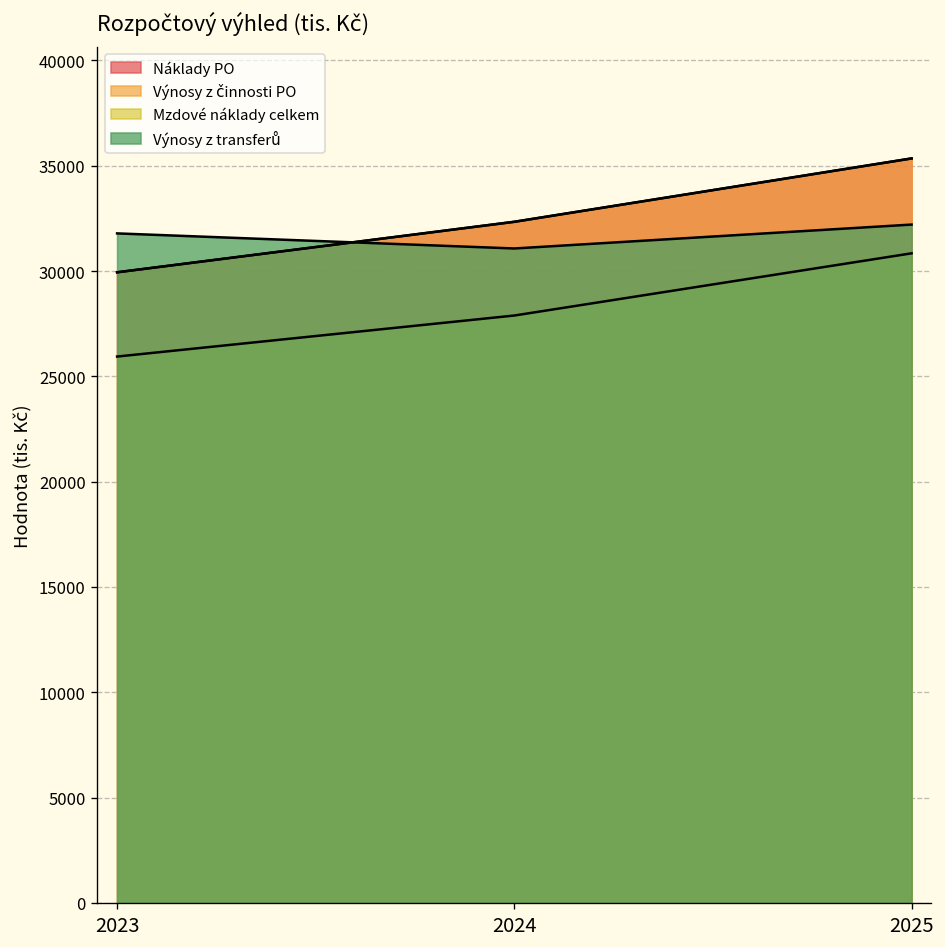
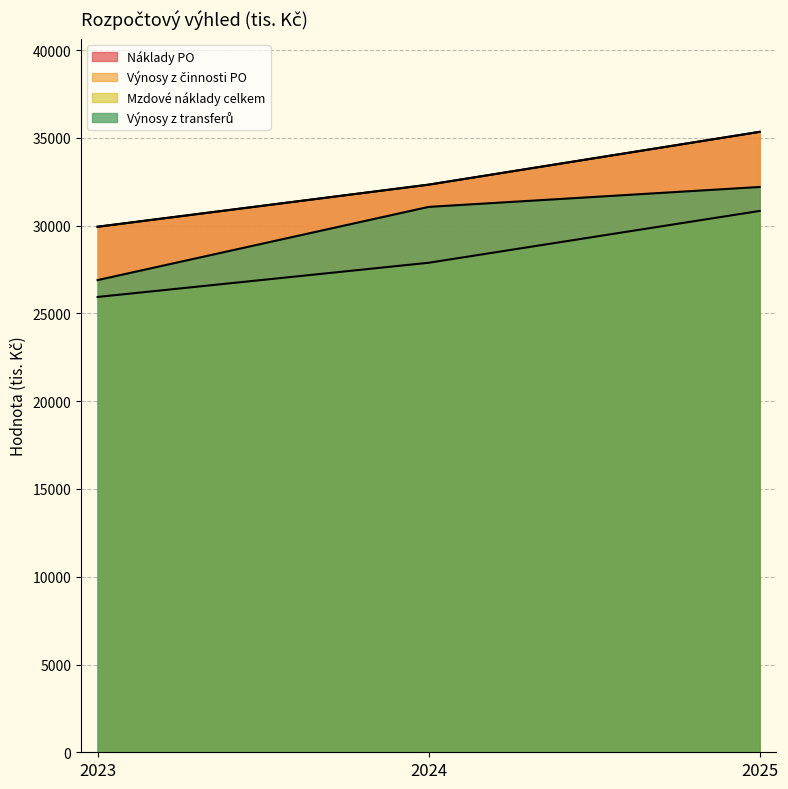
Výnosy z transferů, 2023: 31800 -> 26900
